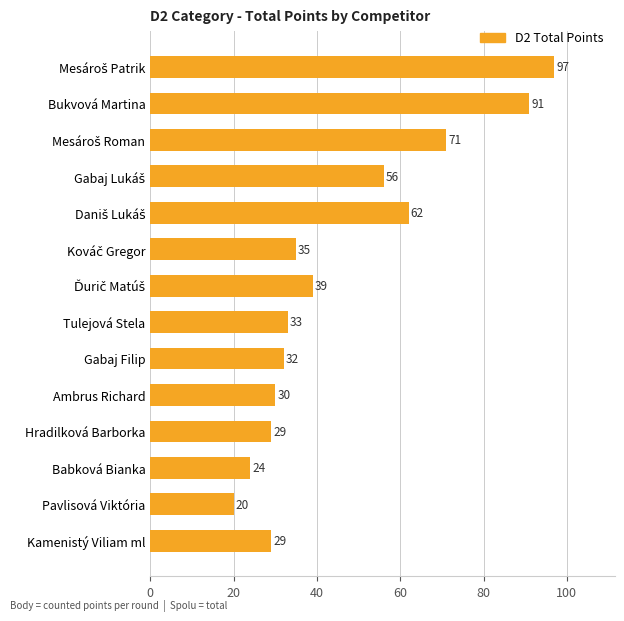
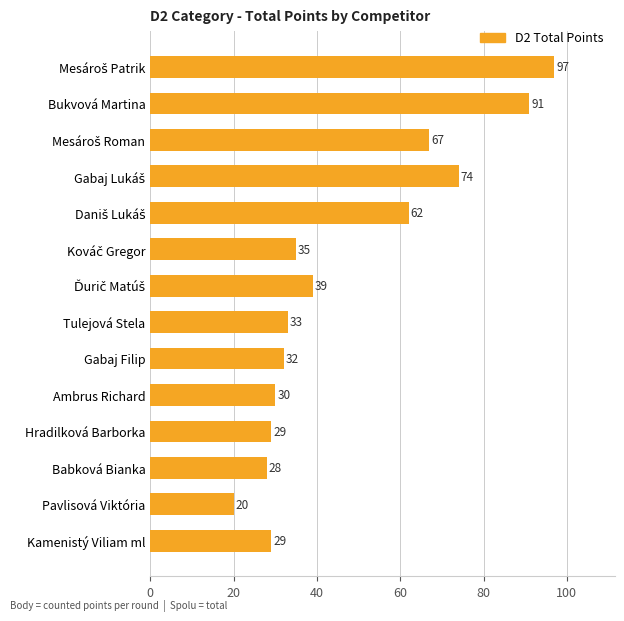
Mesároš Roman: 71 -> 67
Gabaj Lukáš: 56 -> 74
Babková Bianka: 24 -> 28
